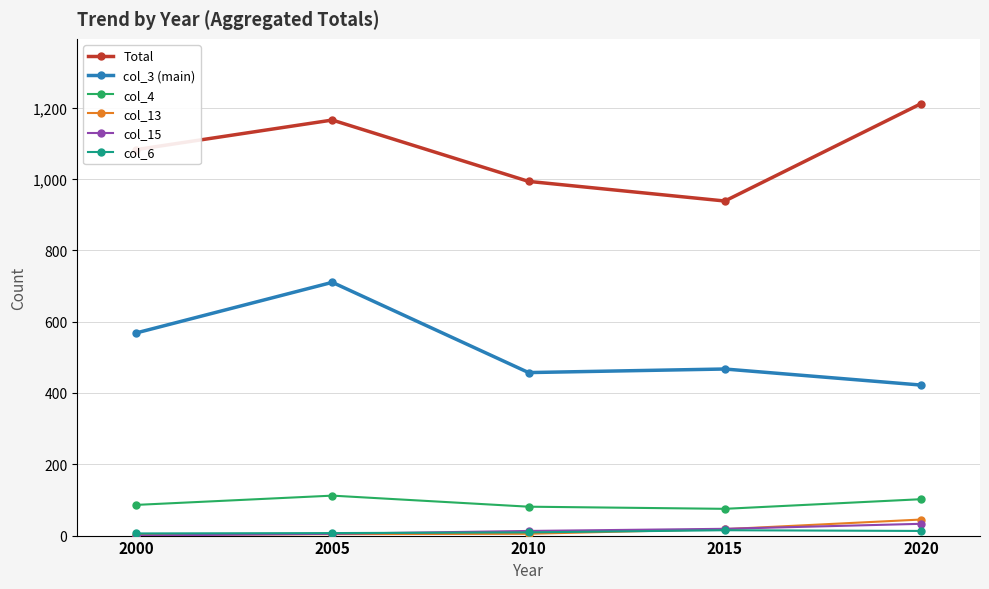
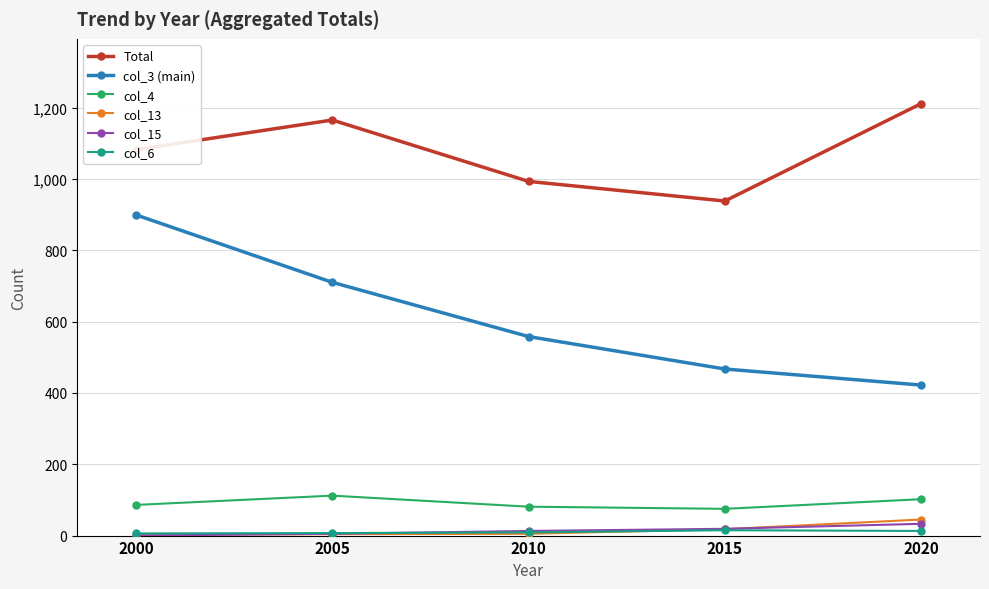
col_3 (main), 2000: 570 -> 900
col_3 (main), 2010: 460 -> 560
